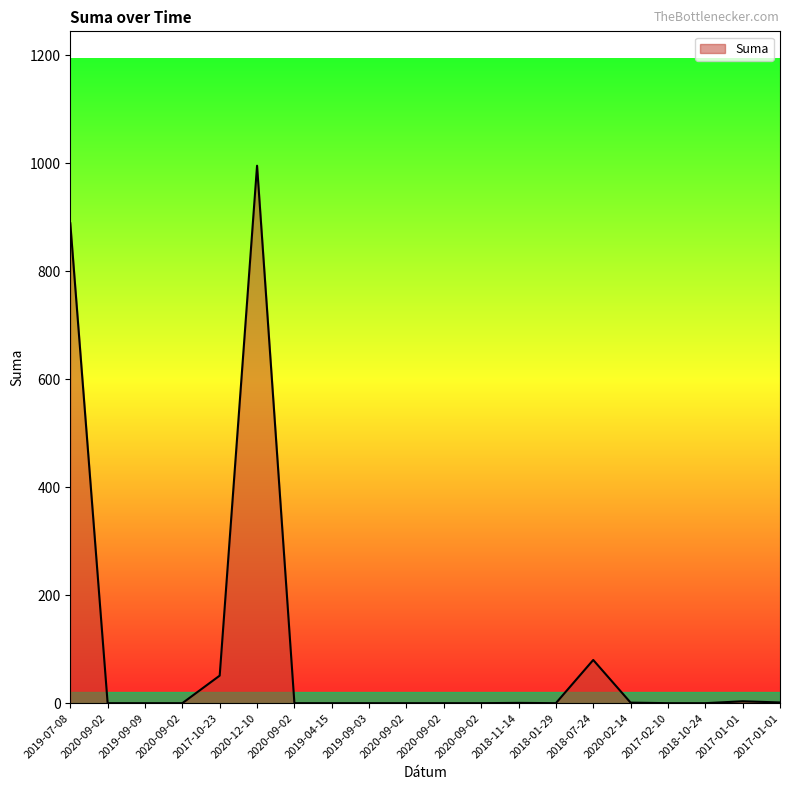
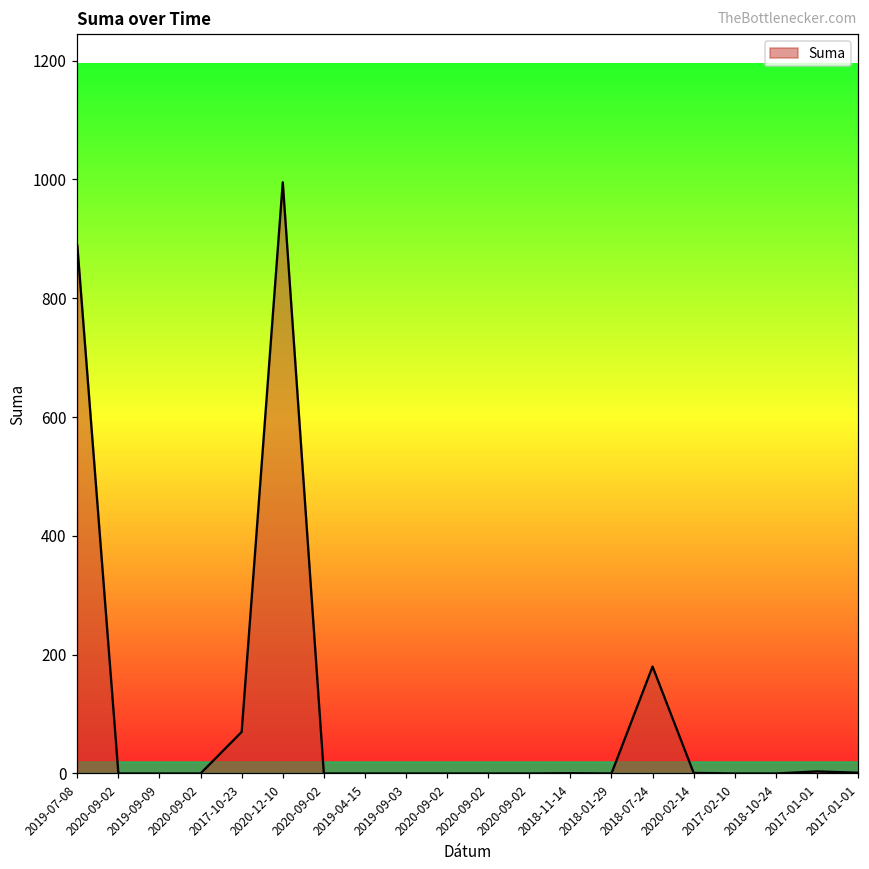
2017-10-23: 50 -> 70
2018-07-24: 80 -> 180
